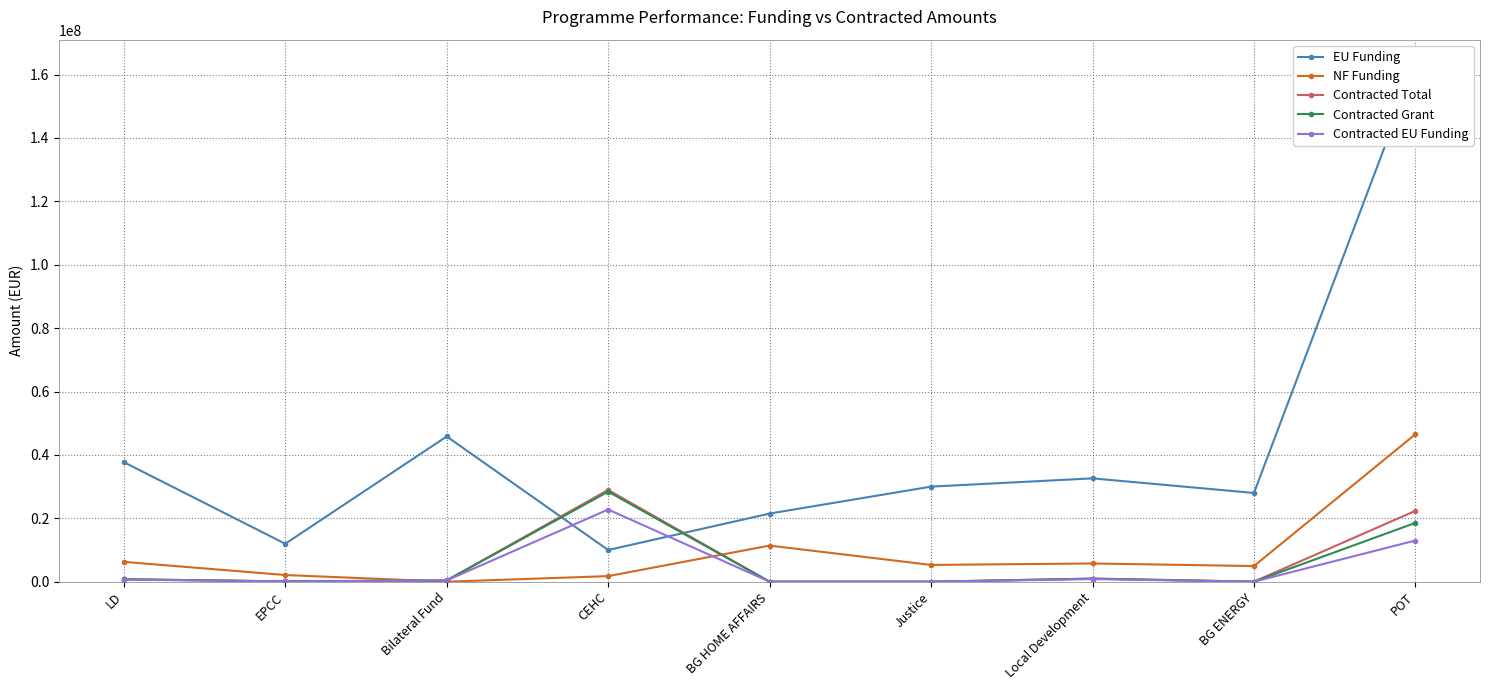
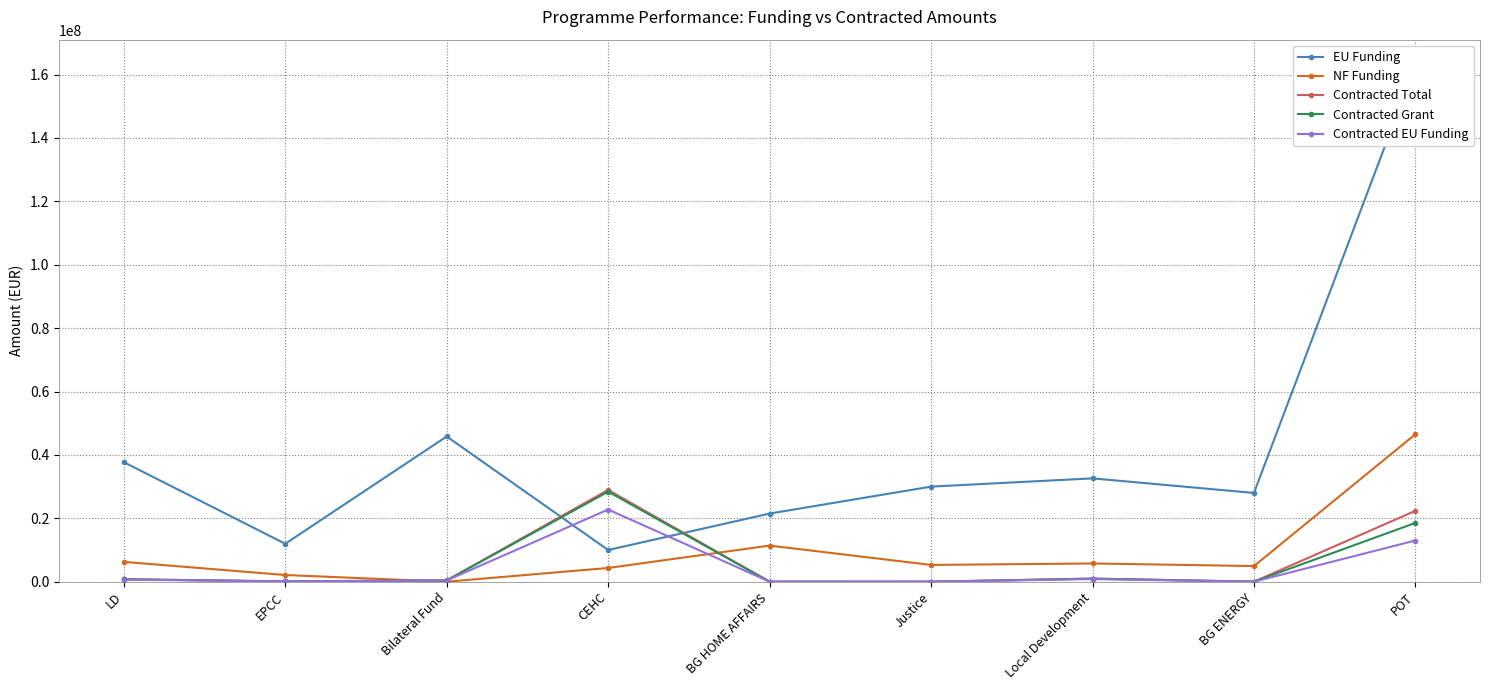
NF Funding, CEHC: 2000000 -> 4000000
